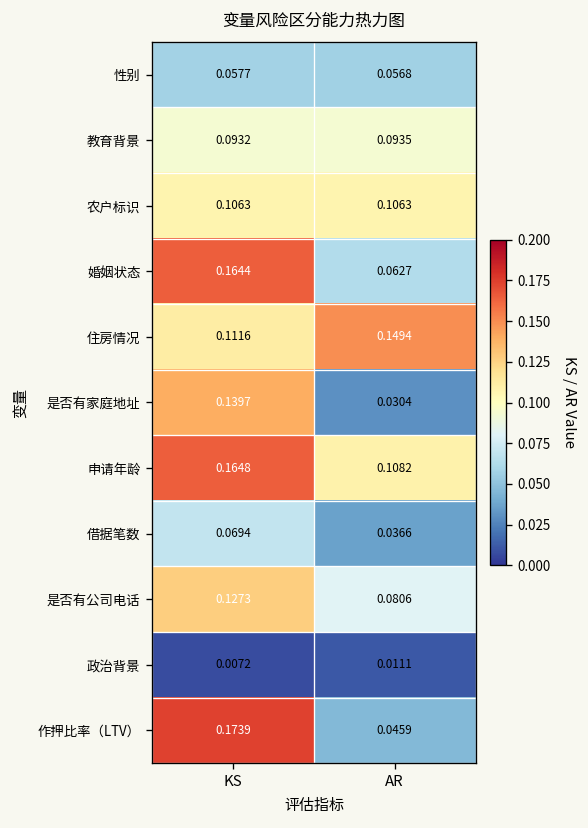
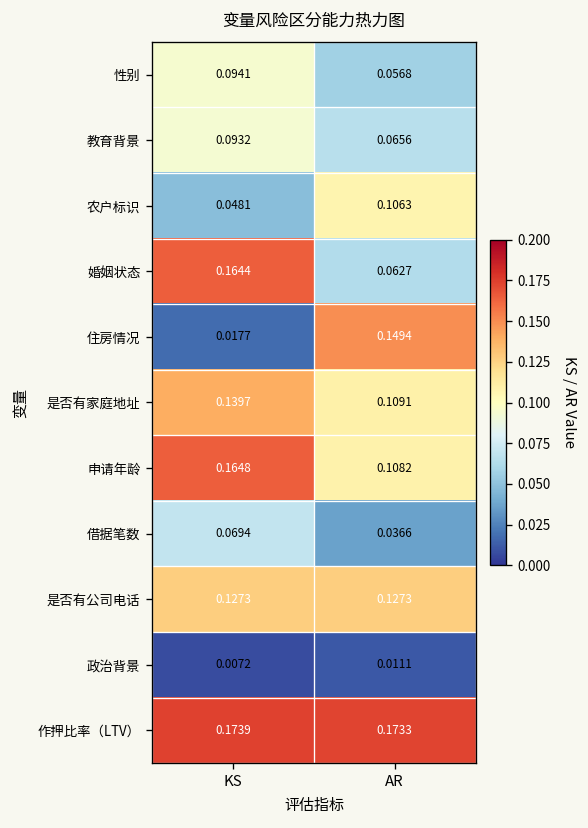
性别, KS: 0.0577 -> 0.0941
教育背景, AR: 0.0935 -> 0.0656
农户标识, KS: 0.1063 -> 0.0481
住房情况, KS: 0.1116 -> 0.0177
是否有家庭地址, AR: 0.0304 -> 0.1091
是否有公司电话, AR: 0.0806 -> 0.1273
作押比率（LTV）, AR: 0.0459 -> 0.1733
